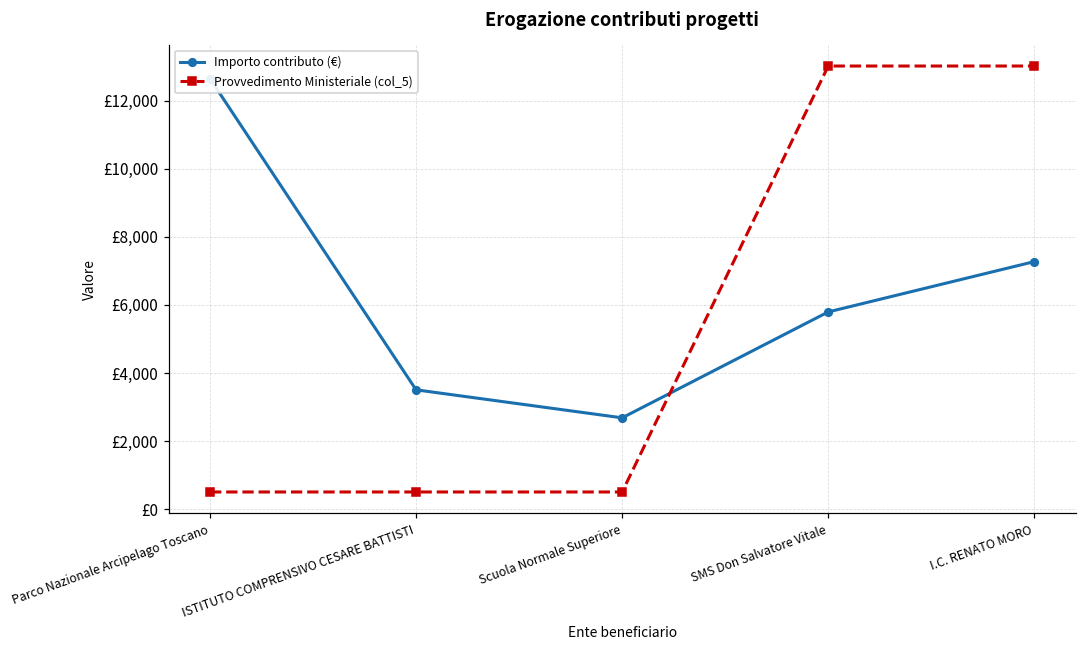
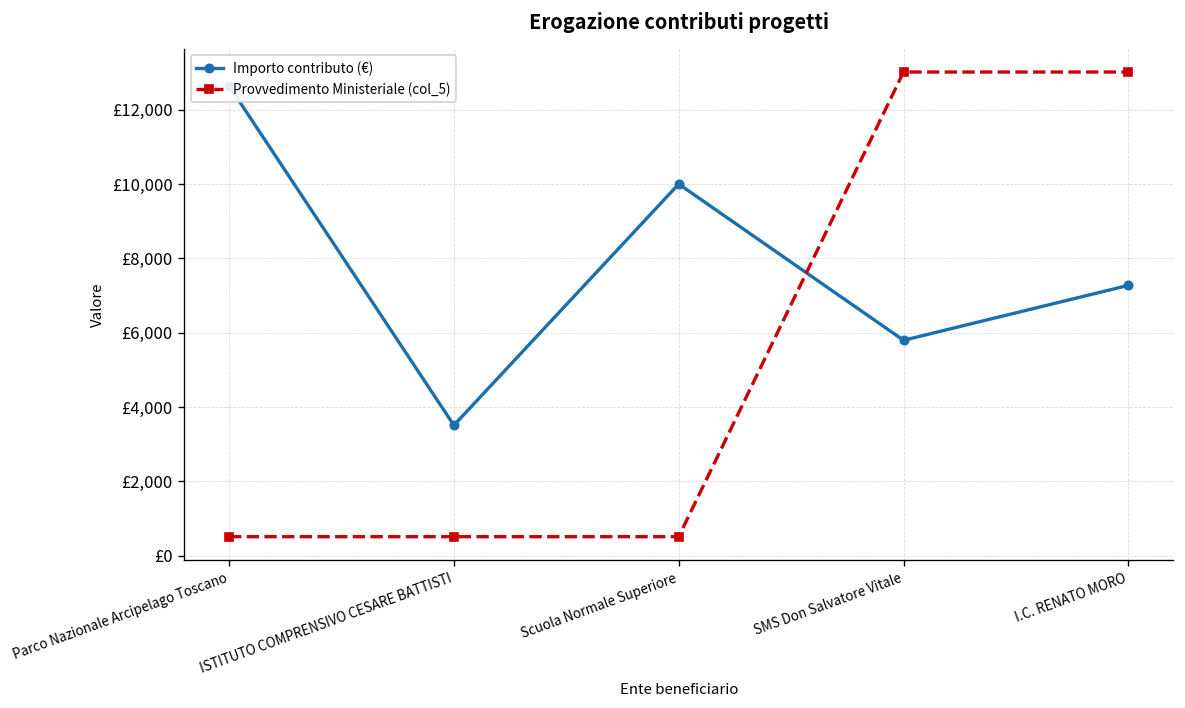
Importo contributo (€), Scuola Normale Superiore: £2,700 -> £10,000
